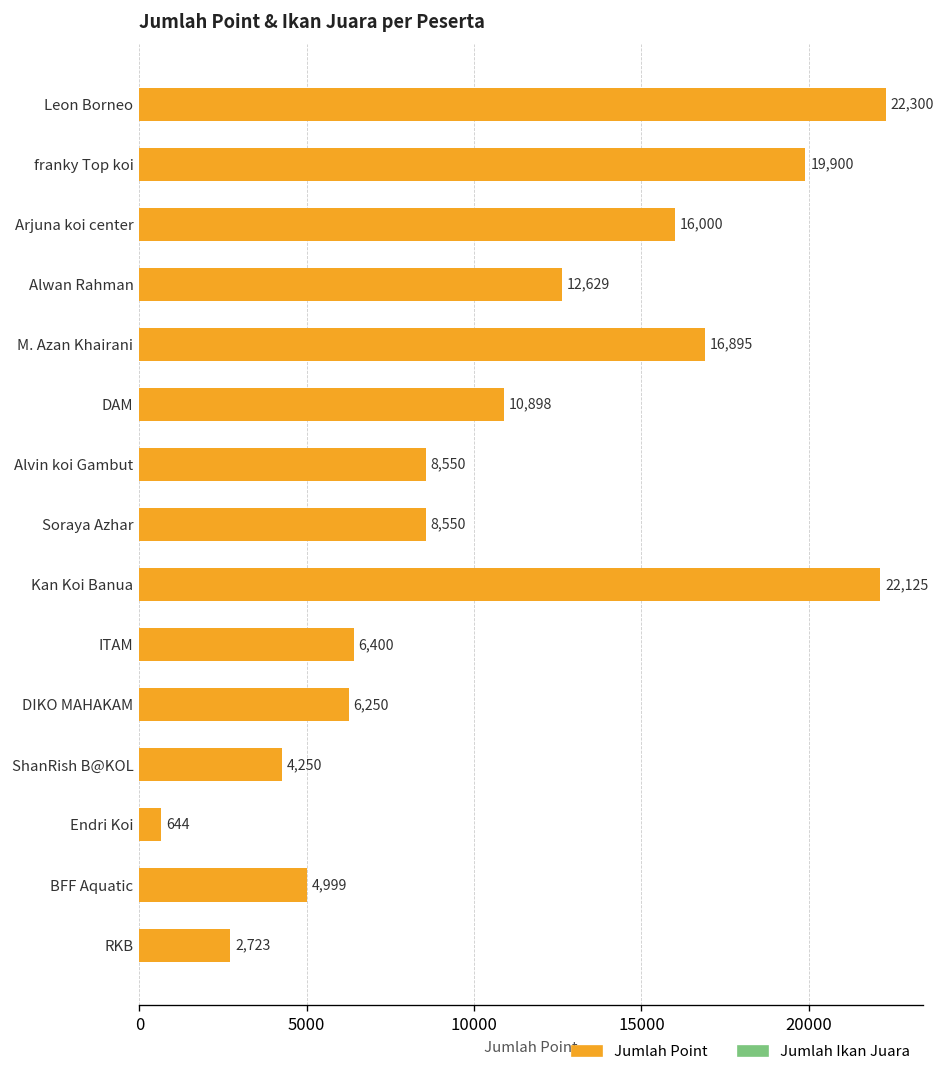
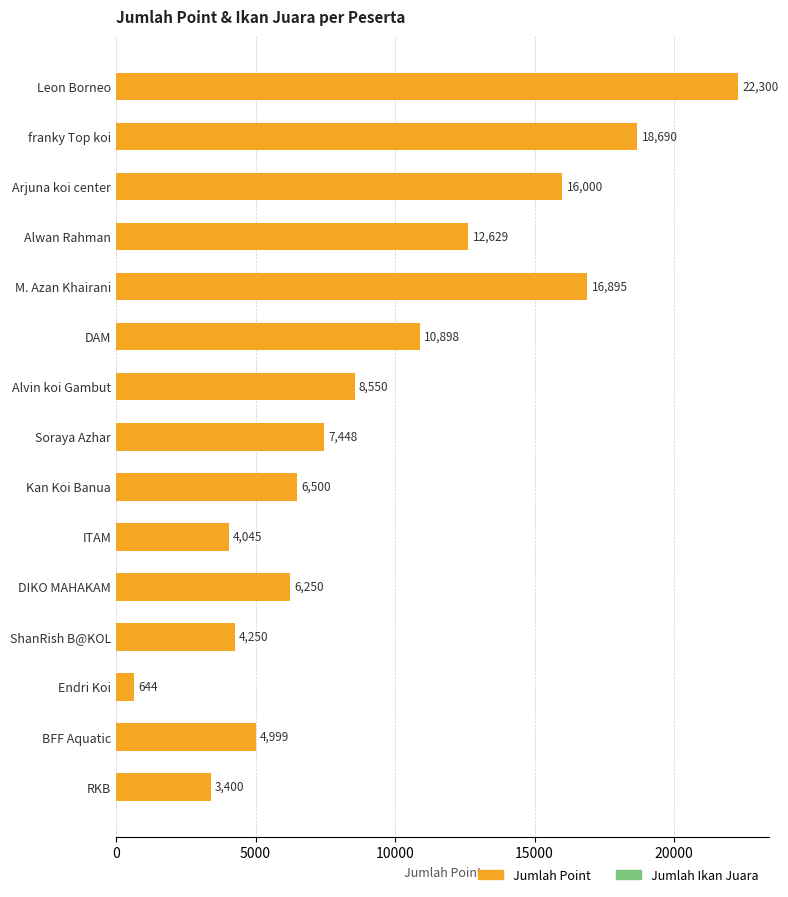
franky Top koi: 19,900 -> 18,690
Soraya Azhar: 8,550 -> 7,448
Kan Koi Banua: 22,125 -> 6,500
ITAM: 6,400 -> 4,045
RKB: 2,723 -> 3,400
